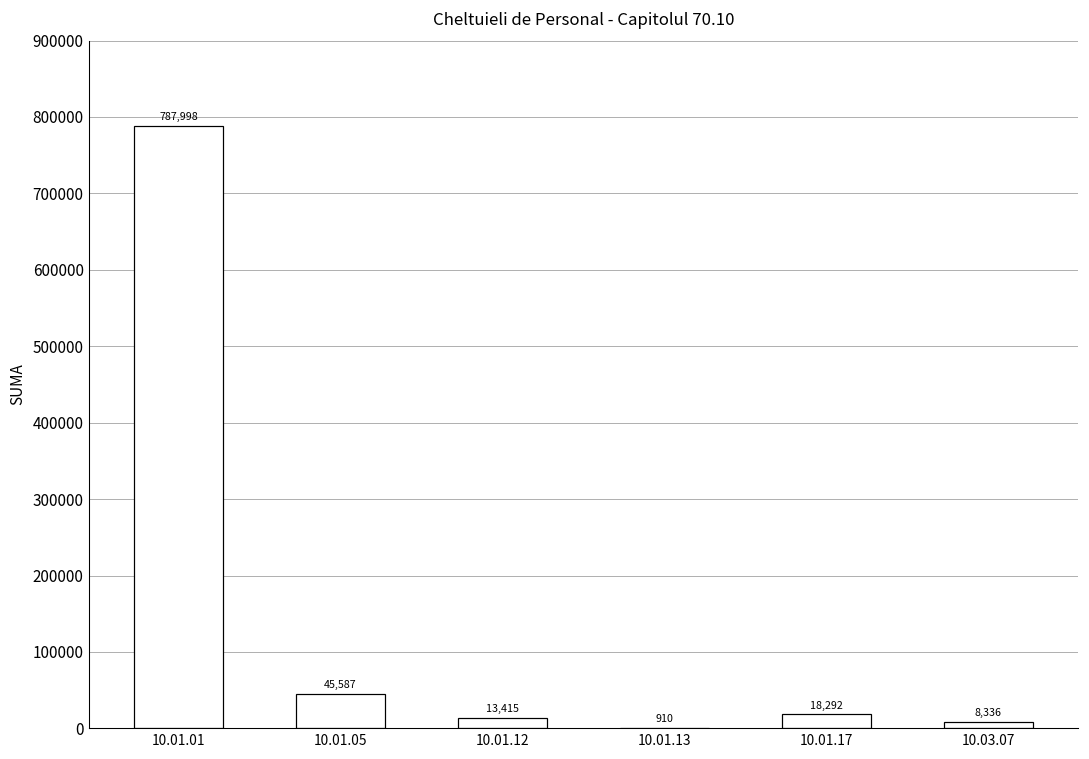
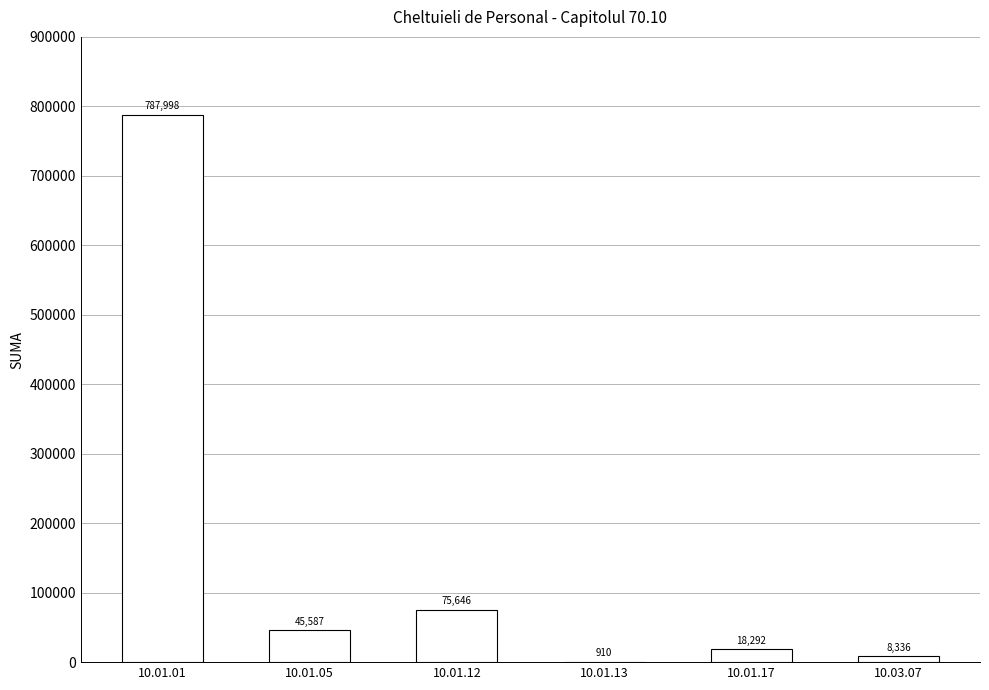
10.01.12: 13,415 -> 75,646
